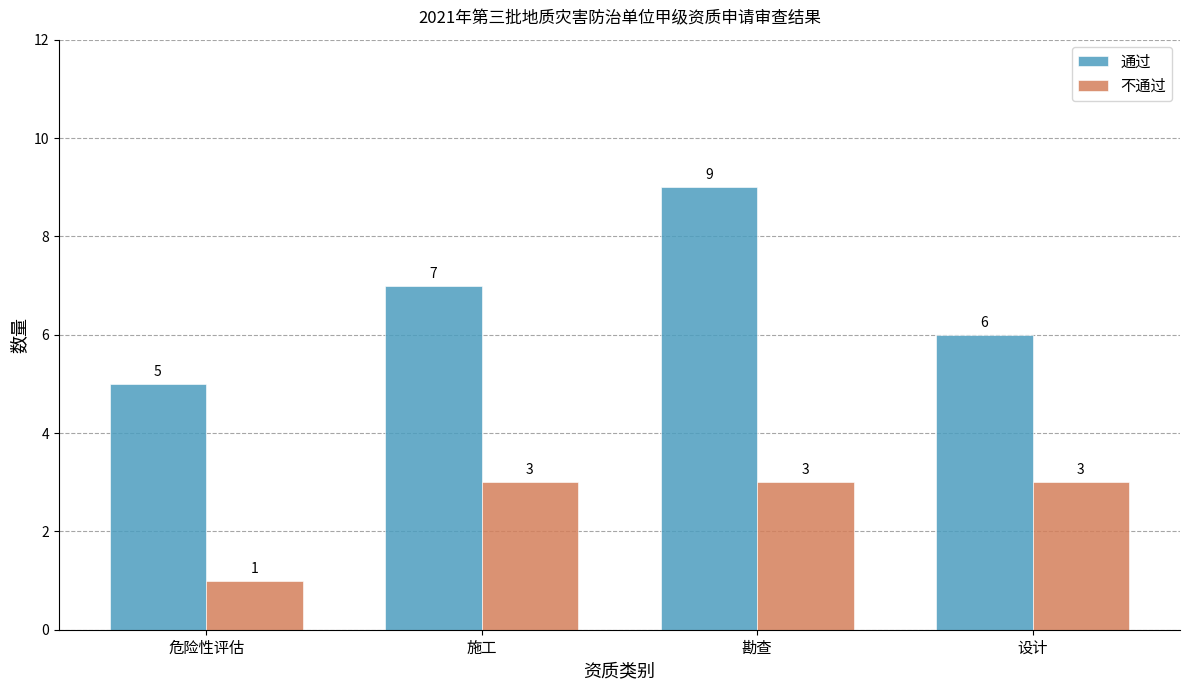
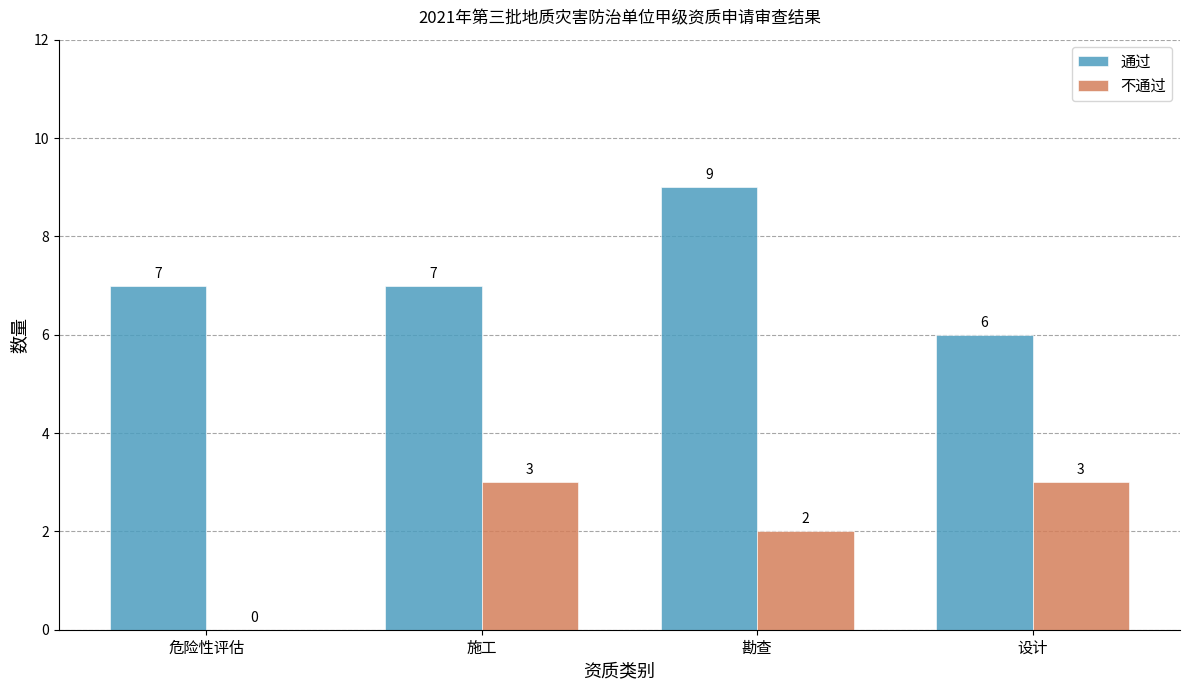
通过, 危险性评估: 5 -> 7
不通过, 危险性评估: 1 -> 0
不通过, 勘查: 3 -> 2
